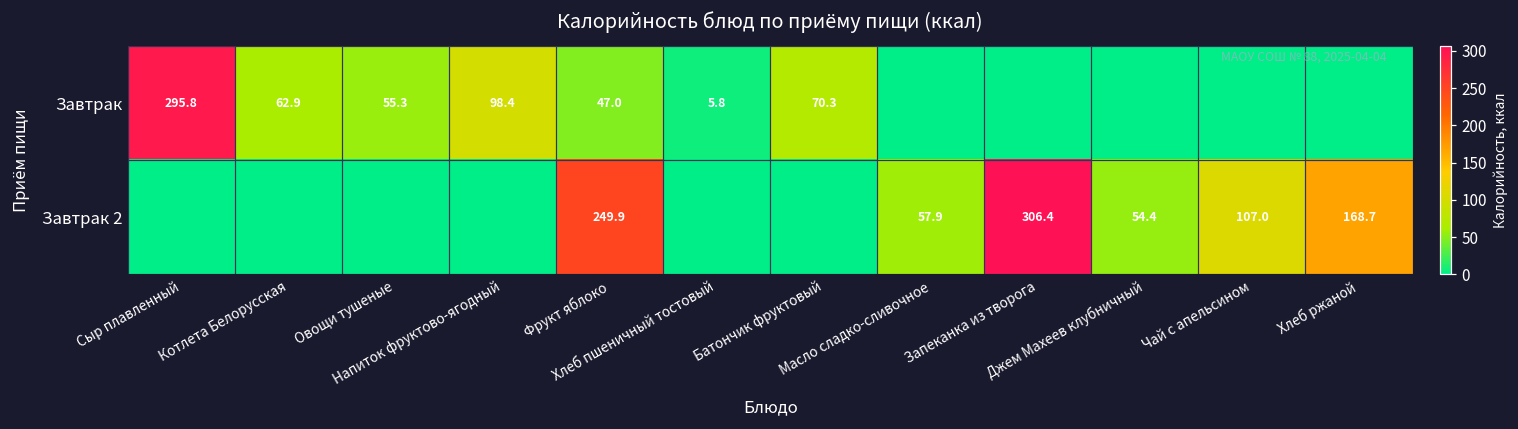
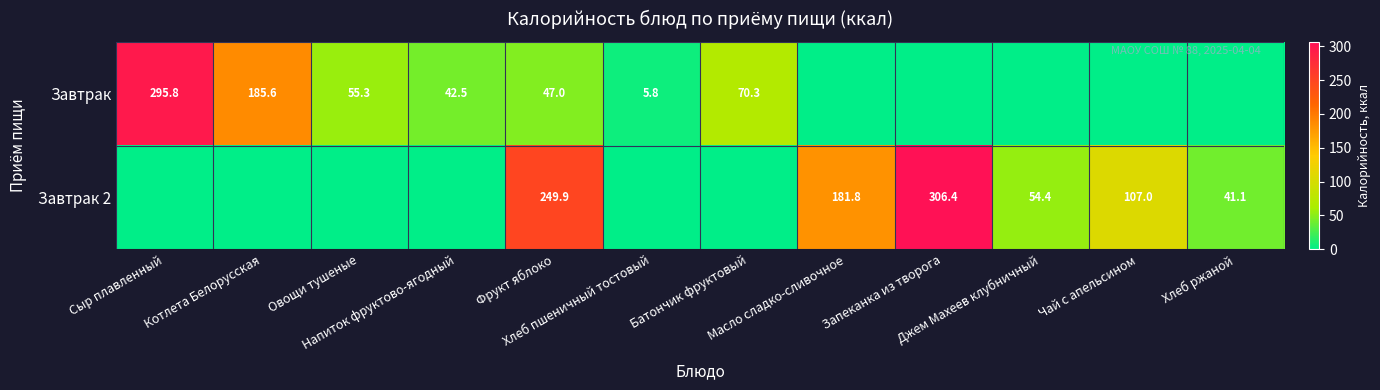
Завтрак, Котлета Белорусская: 62.9 -> 185.6
Завтрак, Напиток фруктово-ягодный: 98.4 -> 42.5
Завтрак 2, Масло сладко-сливочное: 57.9 -> 181.8
Завтрак 2, Хлеб ржаной: 168.7 -> 41.1
